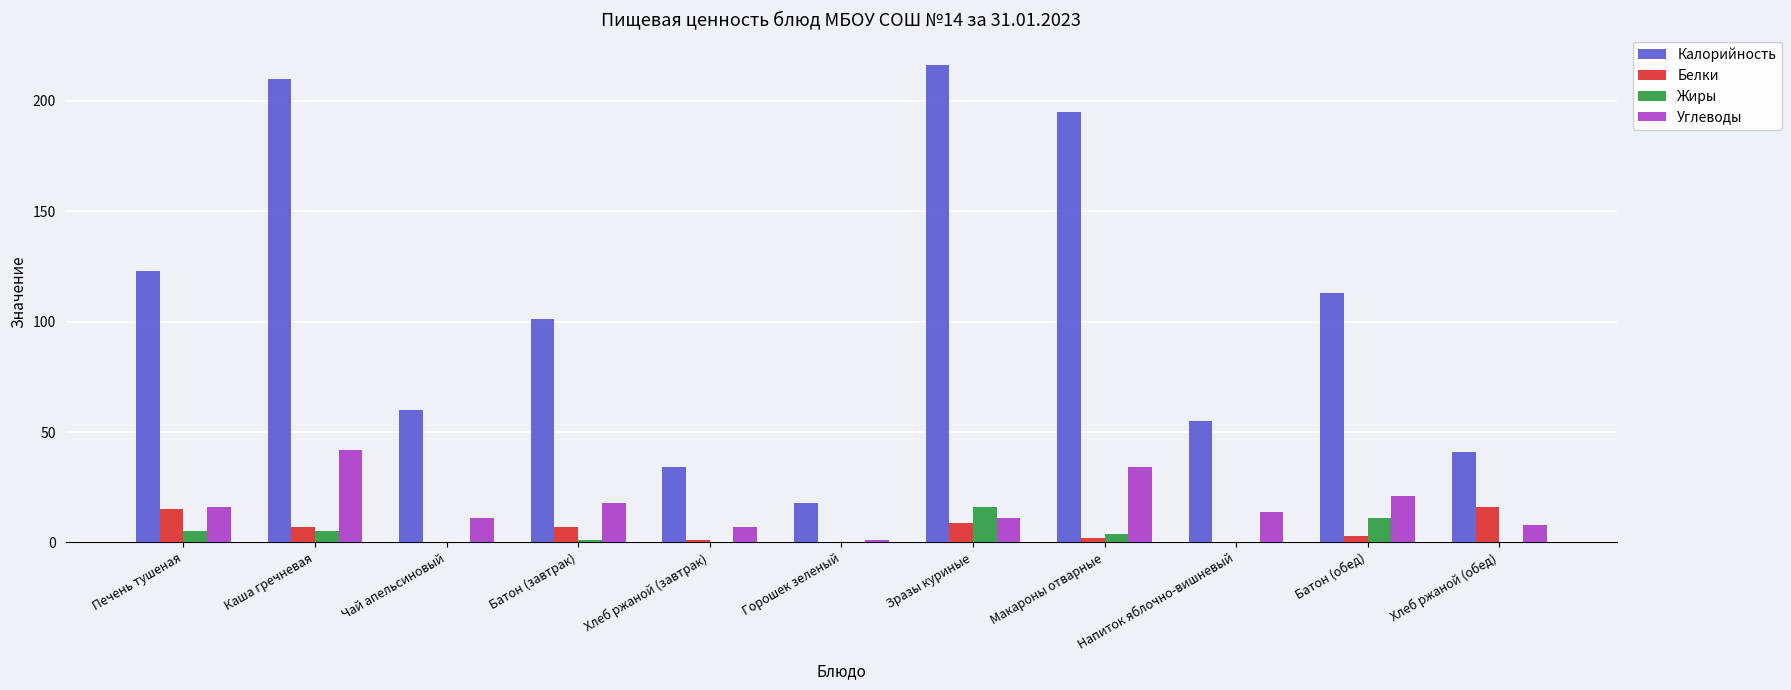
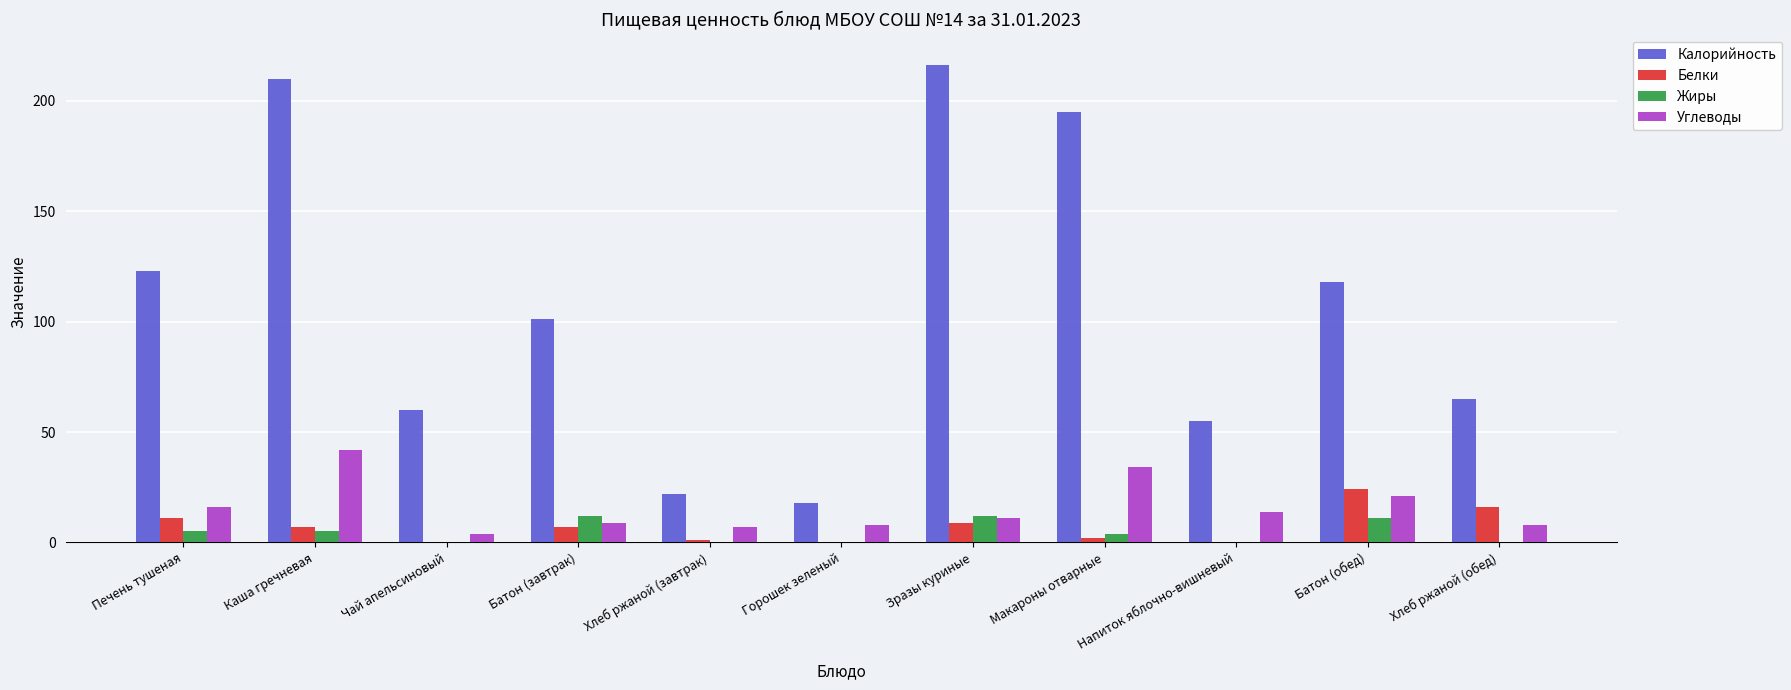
Белки, Печень тушеная: 15 -> 11
Углеводы, Чай апельсиновый: 11 -> 4
Жиры, Батон (завтрак): 1 -> 12
Углеводы, Батон (завтрак): 18 -> 9
Калорийность, Хлеб ржаной (завтрак): 34 -> 22
Углеводы, Горошек зеленый: 1 -> 8
Жиры, Зразы куриные: 16 -> 12
Калорийность, Батон (обед): 113 -> 118
Белки, Батон (обед): 3 -> 24
Калорийность, Хлеб ржаной (обед): 41 -> 65
